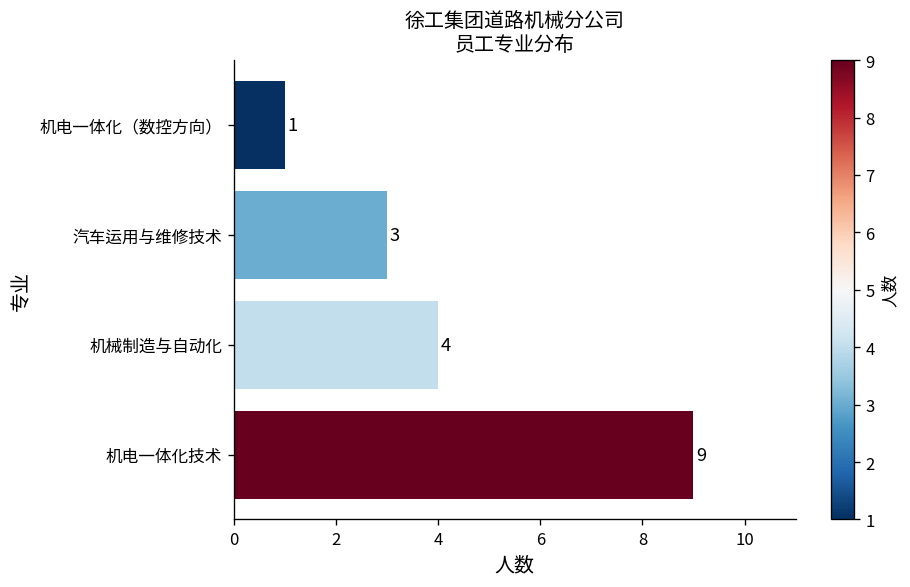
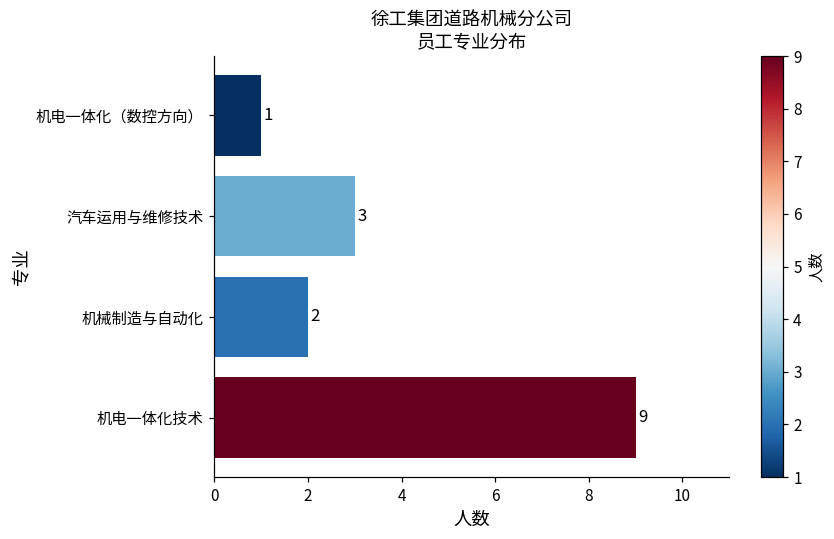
机械制造与自动化: 4 -> 2
